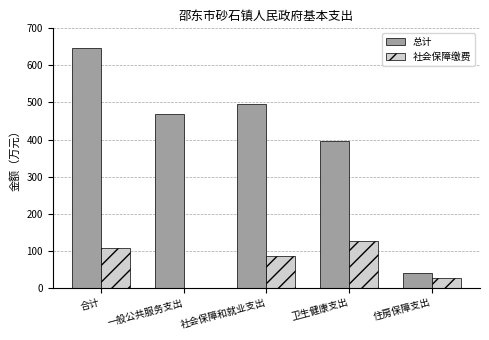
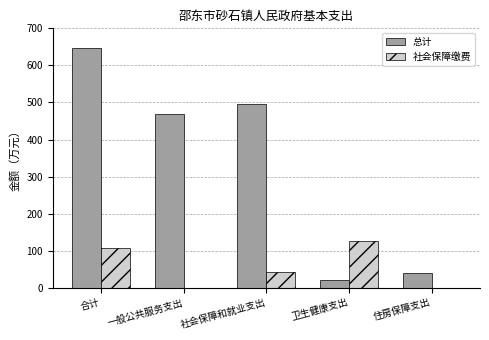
社会保障缴费, 社会保障和就业支出: 90 -> 40
总计, 卫生健康支出: 400 -> 20
社会保障缴费, 住房保障支出: 30 -> 0
